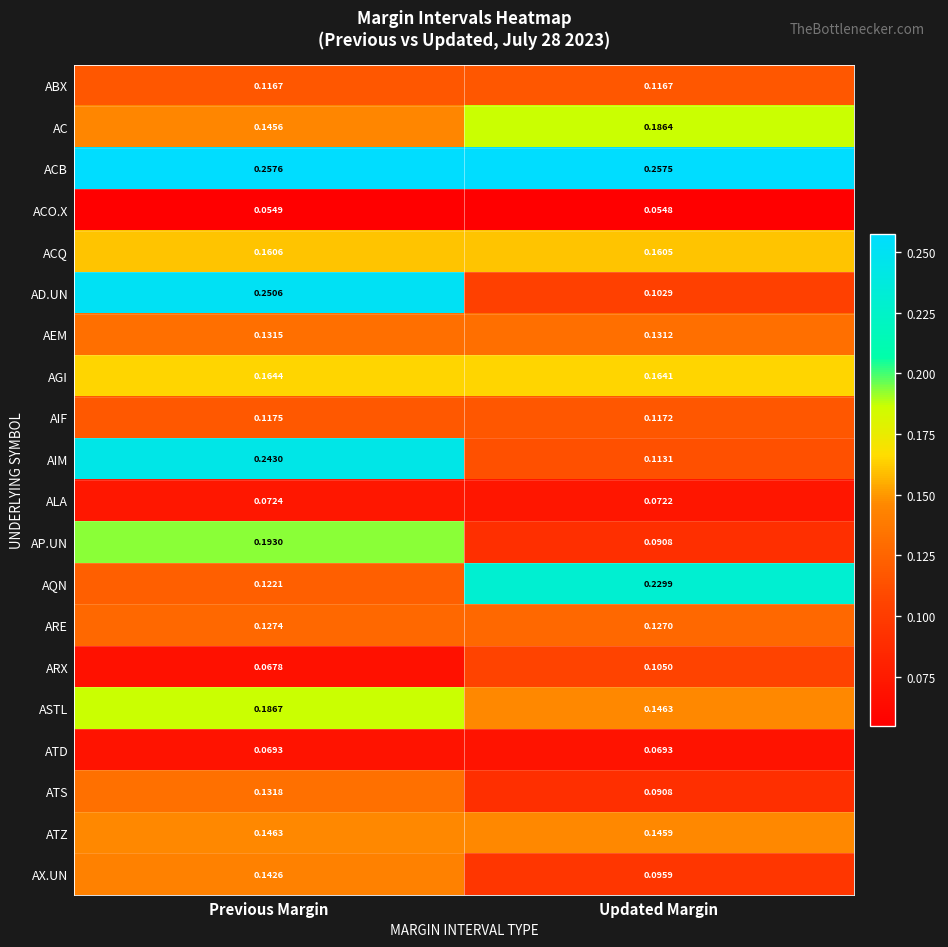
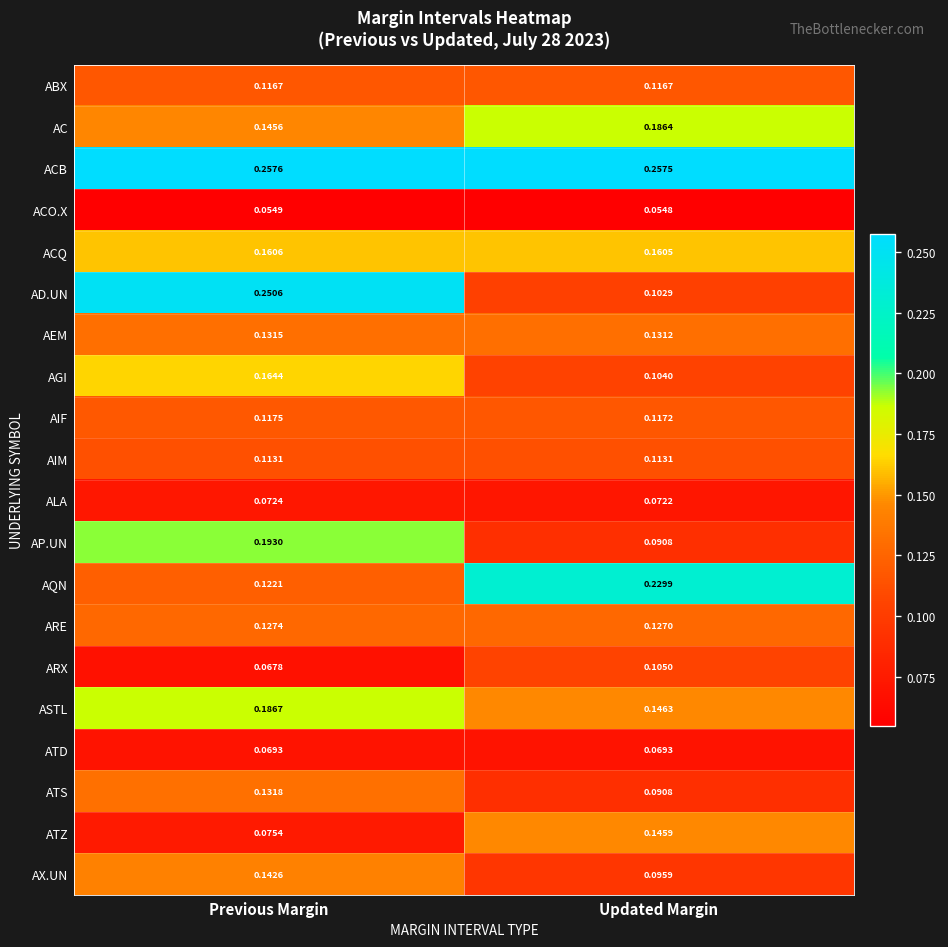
AGI, Updated Margin: 0.1641 -> 0.1040
AIM, Previous Margin: 0.2430 -> 0.1131
ATZ, Previous Margin: 0.1463 -> 0.0754
